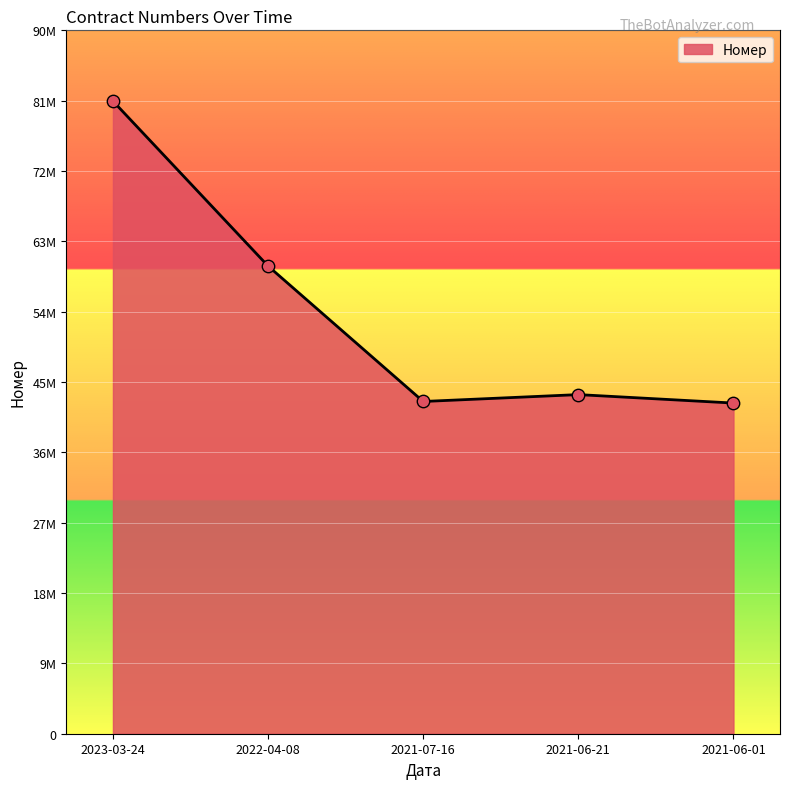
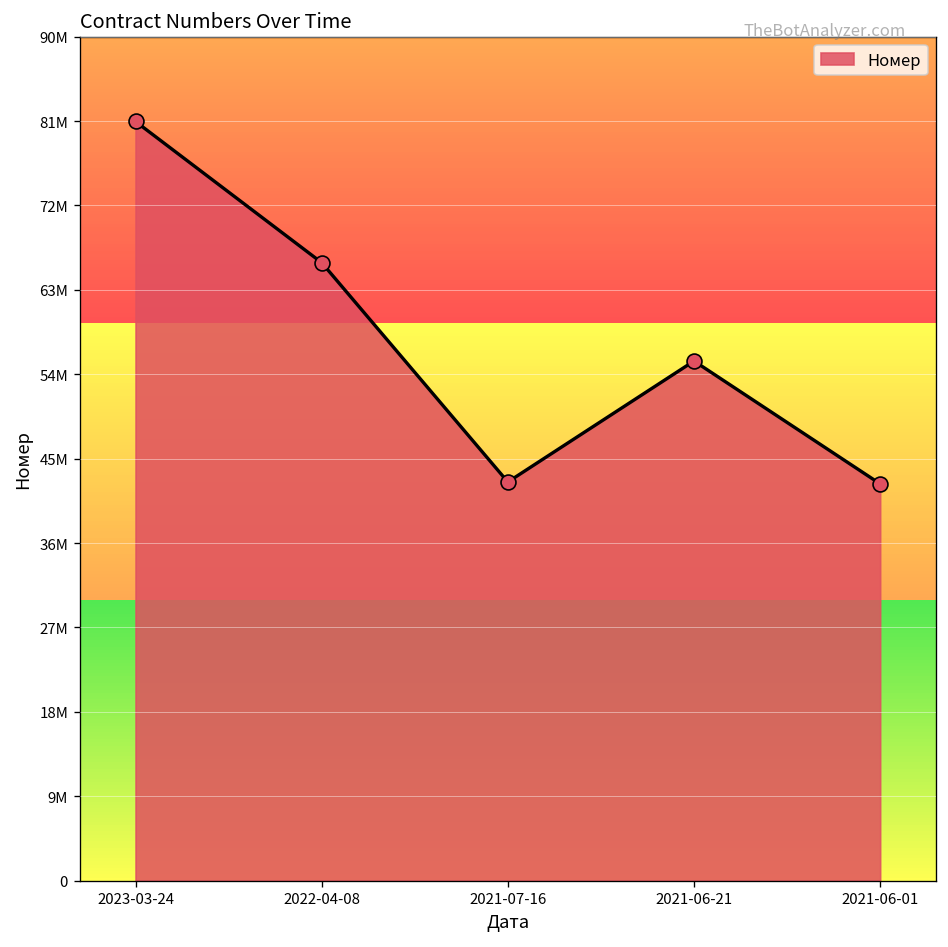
2022-04-08: 60000000 -> 66000000
2021-06-21: 43000000 -> 55000000
